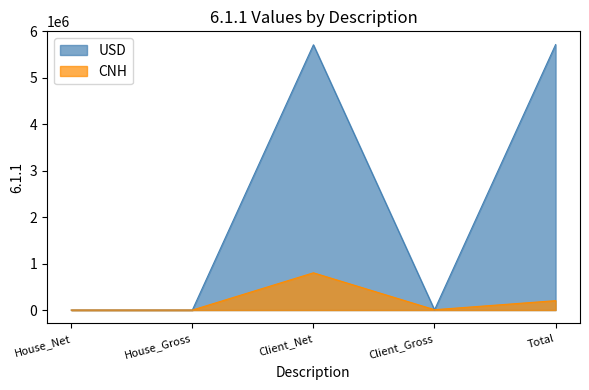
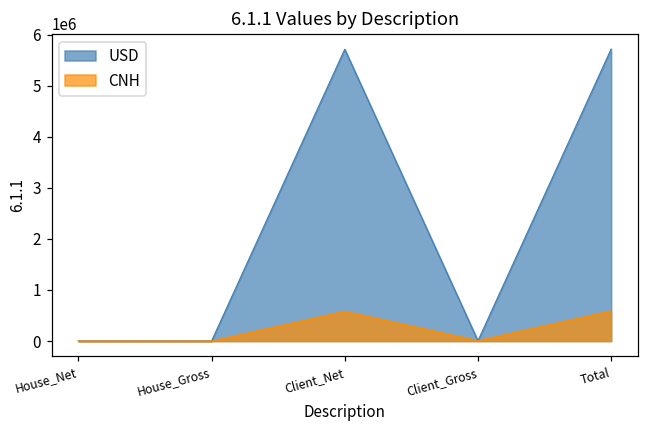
CNH, Client_Net: 800000 -> 600000
CNH, Total: 200000 -> 600000
